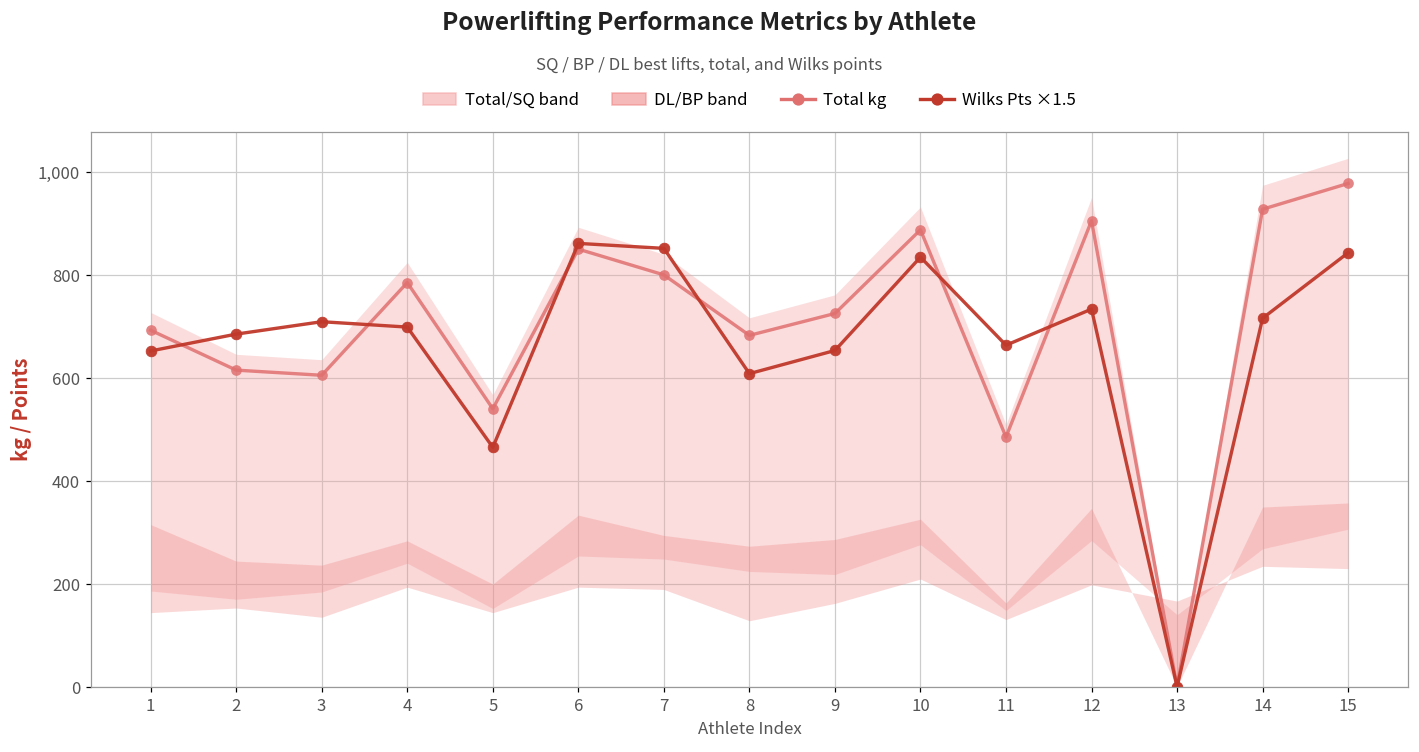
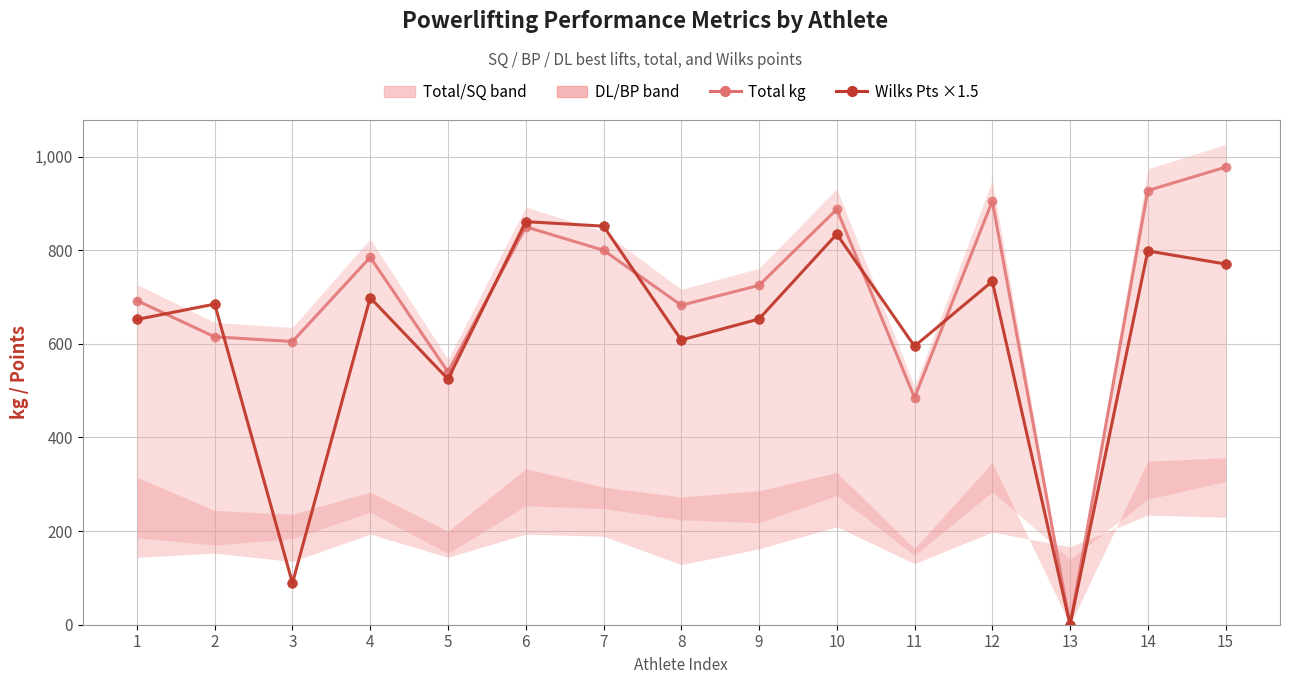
Wilks Pts ×1.5, 3: 710 -> 90
Wilks Pts ×1.5, 5: 470 -> 520
Wilks Pts ×1.5, 11: 660 -> 600
Wilks Pts ×1.5, 14: 720 -> 800
Wilks Pts ×1.5, 15: 840 -> 770
